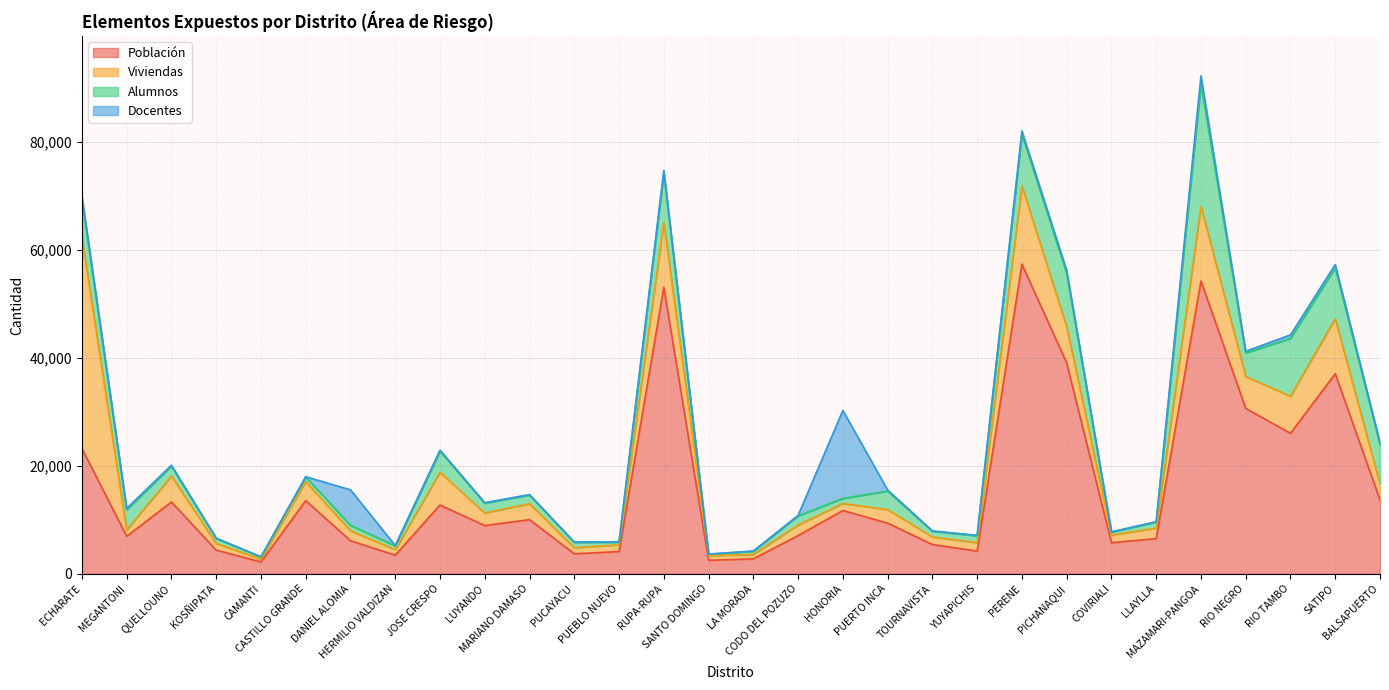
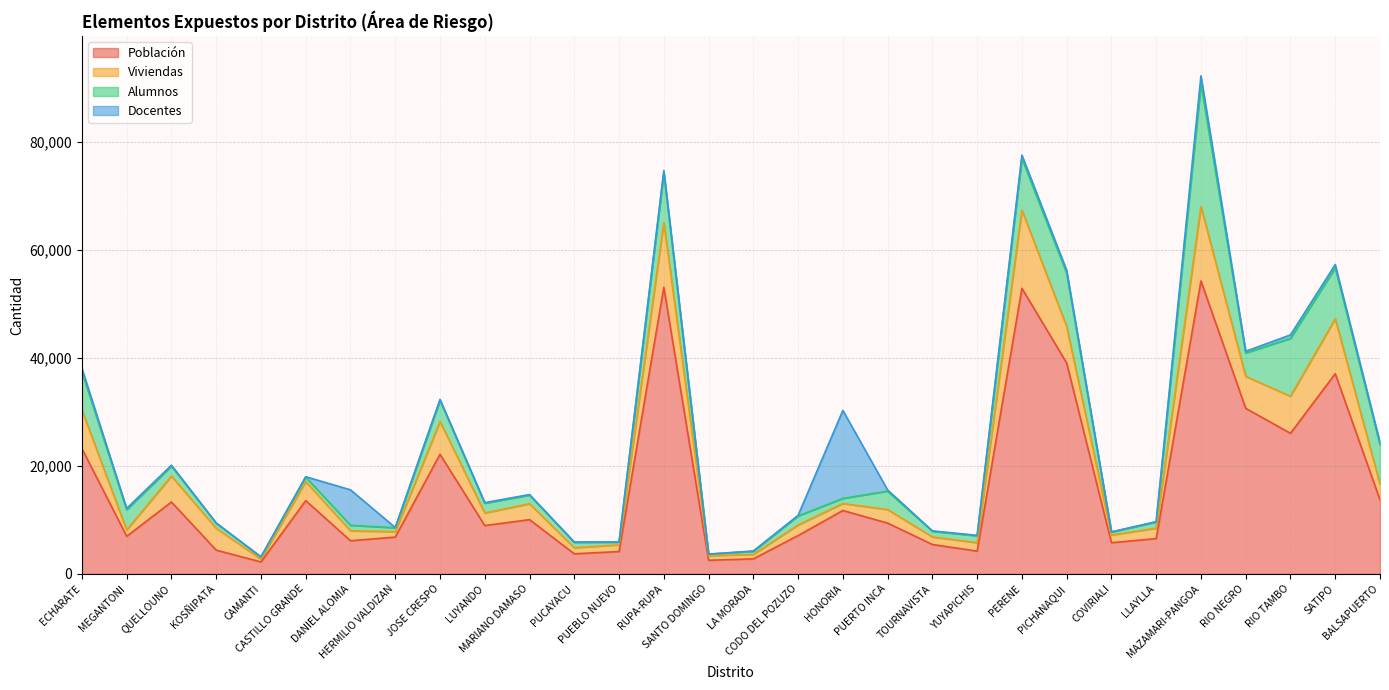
Viviendas, ECHARATE: 39,000 -> 7,000
Viviendas, KOSÑIPATA: 1,000 -> 4,000
Población, HERMILIO VALDIZAN: 3,000 -> 7,000
Población, JOSE CRESPO: 13,000 -> 22,000
Población, PERENE: 57,000 -> 53,000
